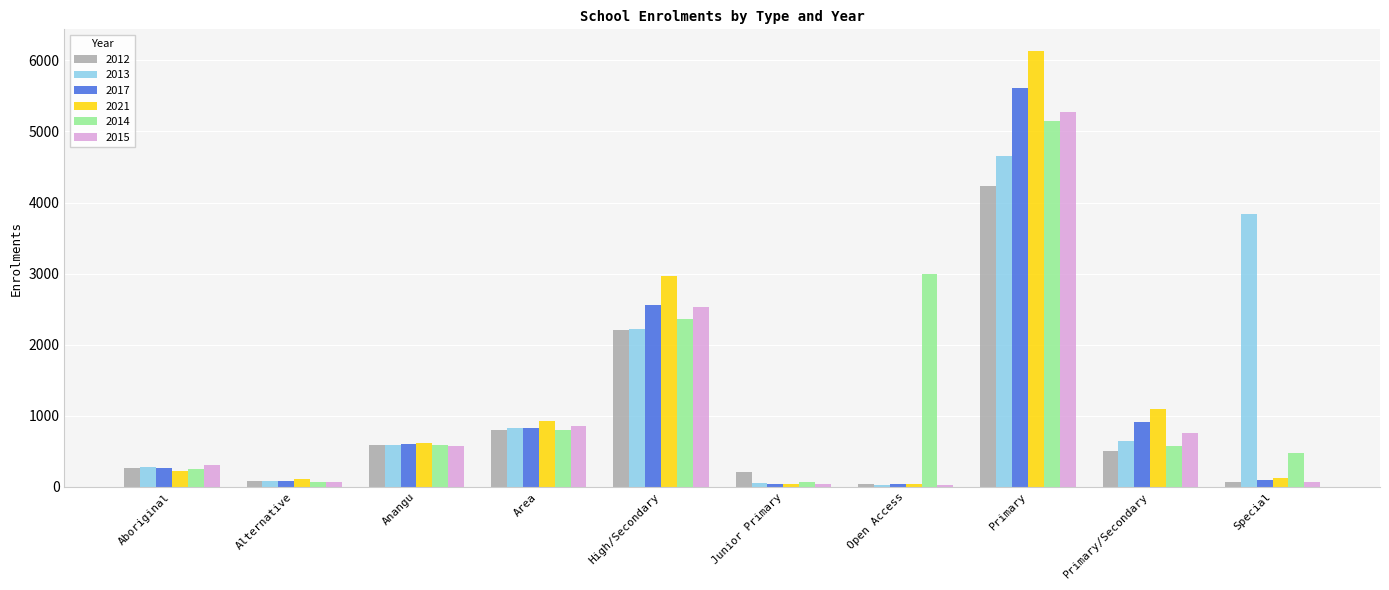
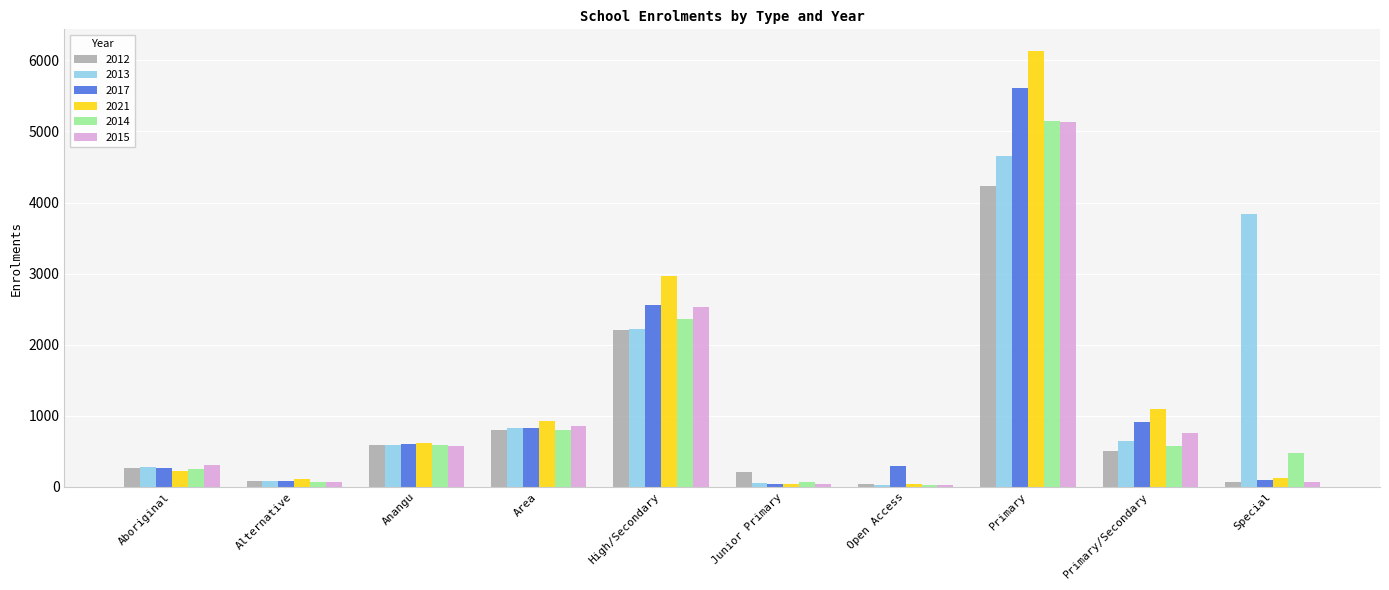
2017, Open Access: 0 -> 300
2014, Open Access: 3000 -> 0
2015, Primary: 5300 -> 5100
